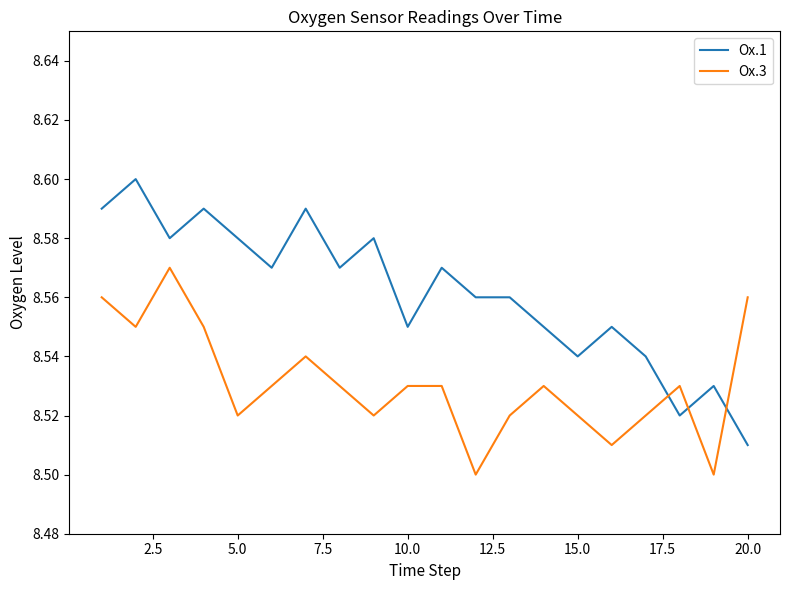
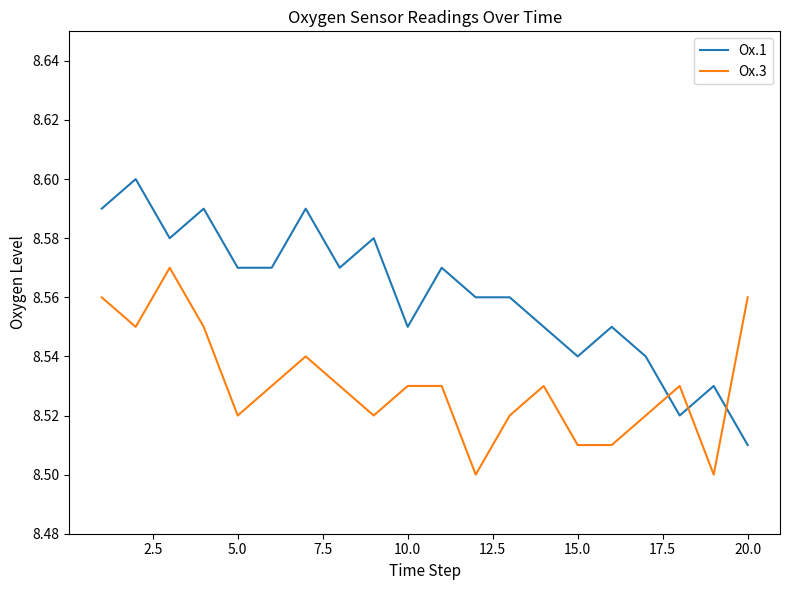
Ox.1, 5.0: 8.58 -> 8.57
Ox.3, 15.0: 8.52 -> 8.51
